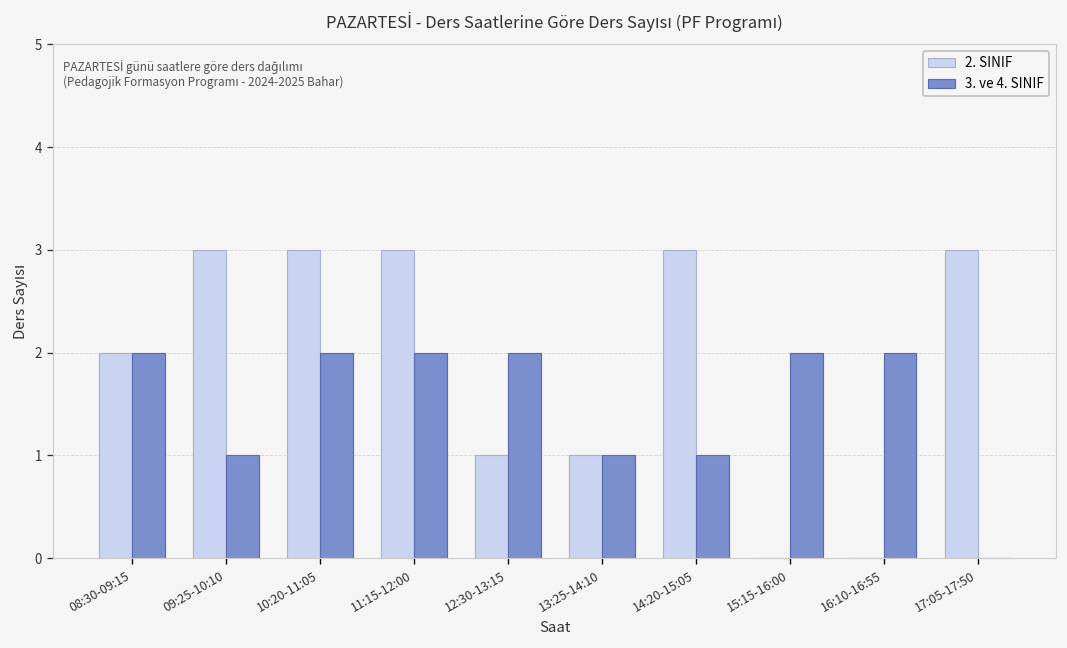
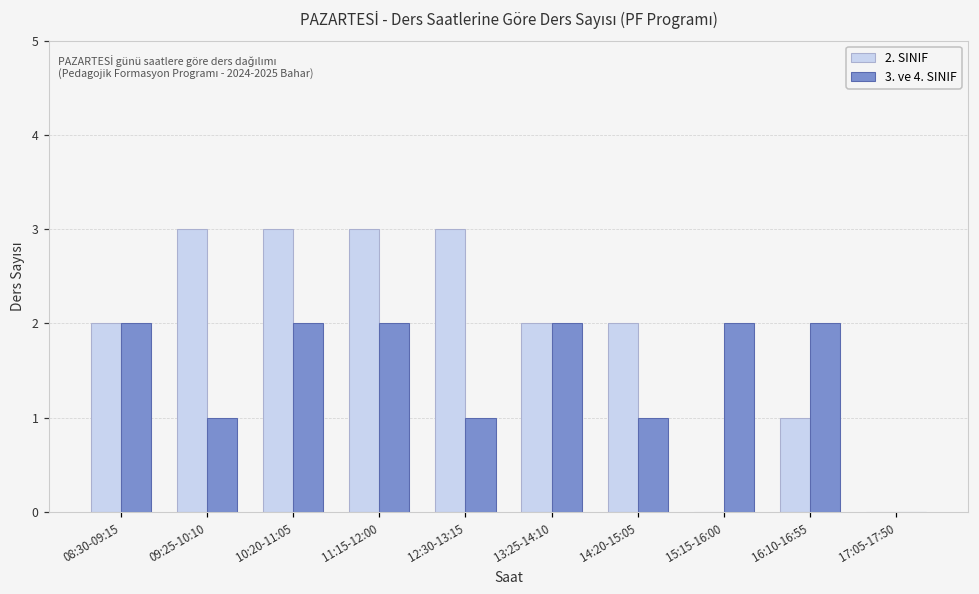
2. SINIF, 12:30-13:15: 1 -> 3
3. ve 4. SINIF, 12:30-13:15: 2 -> 1
2. SINIF, 13:25-14:10: 1 -> 2
3. ve 4. SINIF, 13:25-14:10: 1 -> 2
2. SINIF, 14:20-15:05: 3 -> 2
2. SINIF, 16:10-16:55: 0 -> 1
2. SINIF, 17:05-17:50: 3 -> 0
